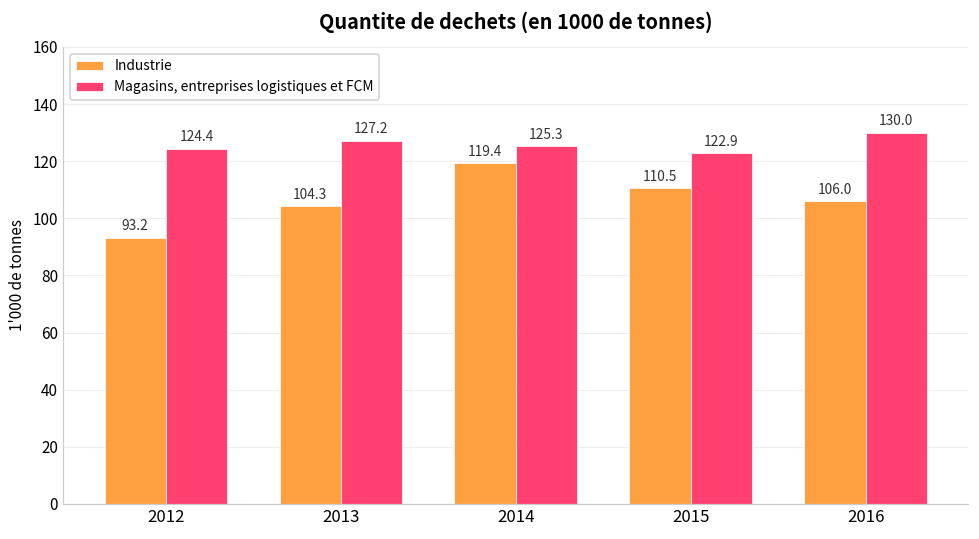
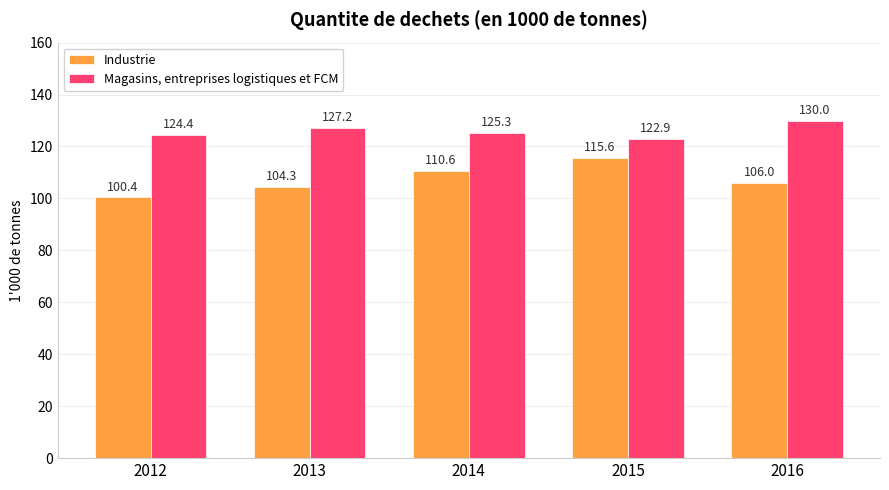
Industrie, 2012: 93.2 -> 100.4
Industrie, 2014: 119.4 -> 110.6
Industrie, 2015: 110.5 -> 115.6
